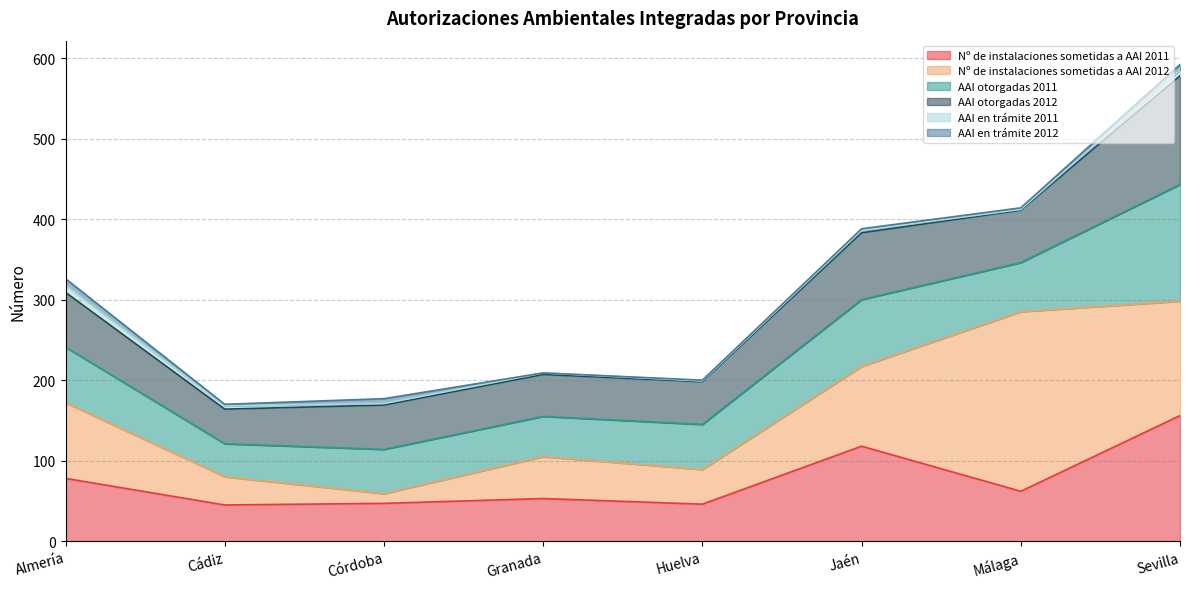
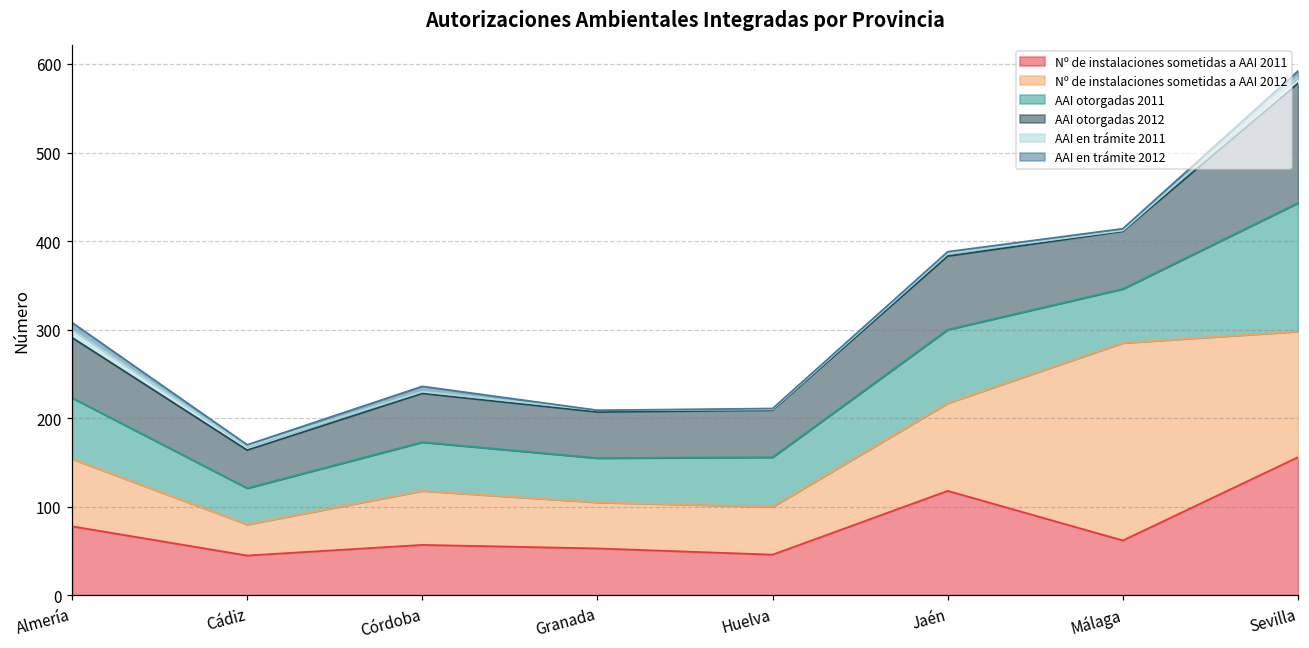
Nº de instalaciones sometidas a AAI 2012, Almería: 90 -> 80
Nº de instalaciones sometidas a AAI 2011, Córdoba: 50 -> 60
Nº de instalaciones sometidas a AAI 2012, Córdoba: 10 -> 60
Nº de instalaciones sometidas a AAI 2012, Huelva: 40 -> 50
